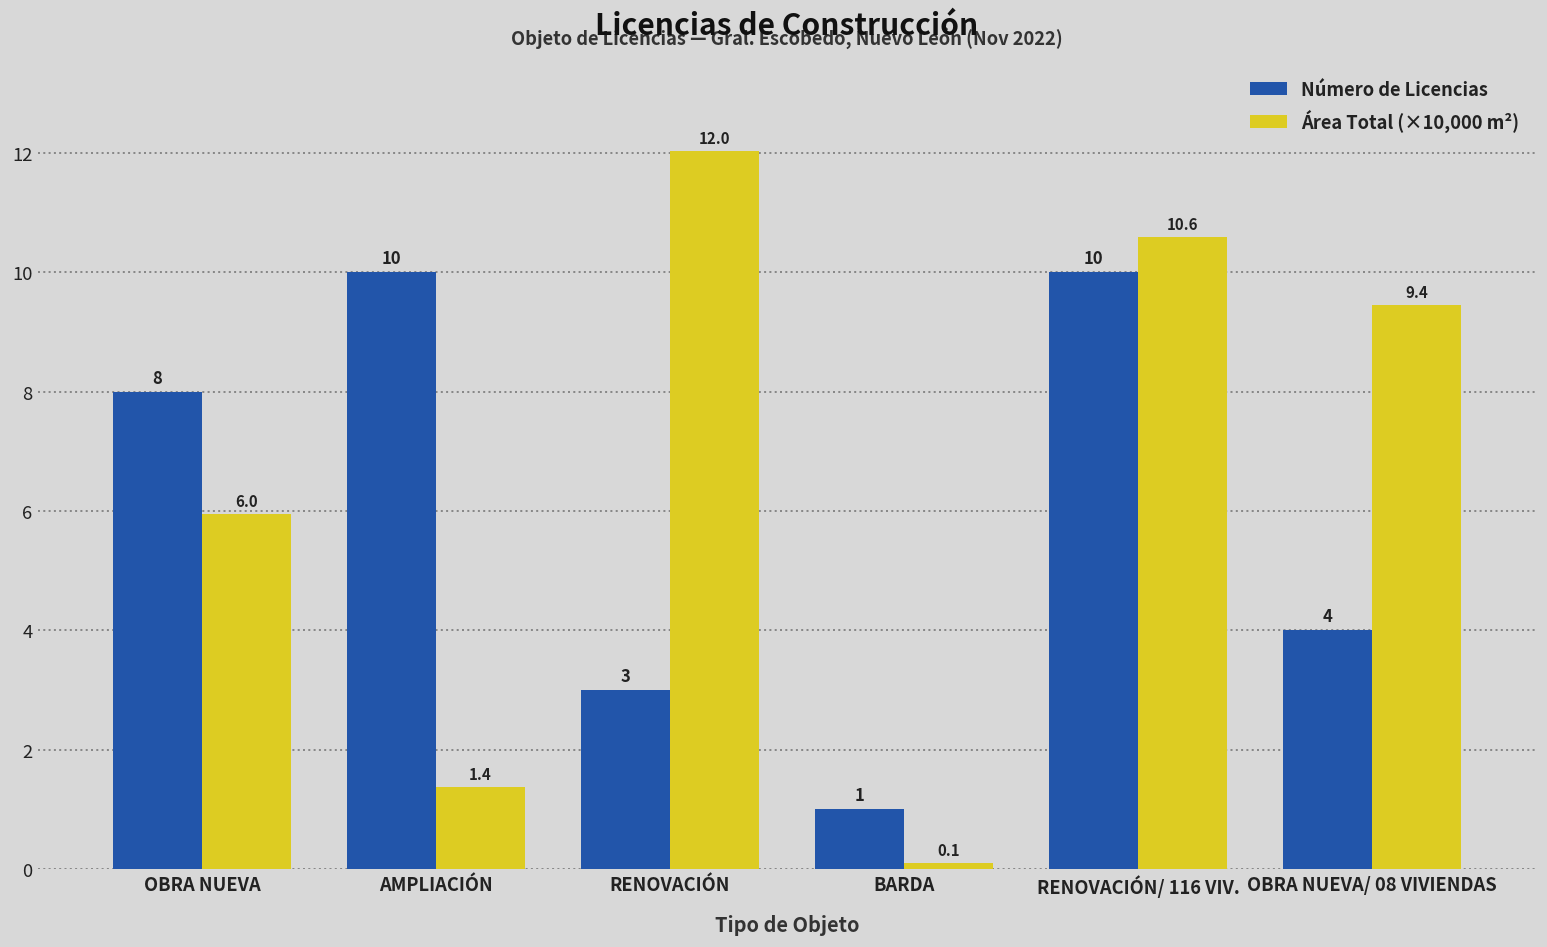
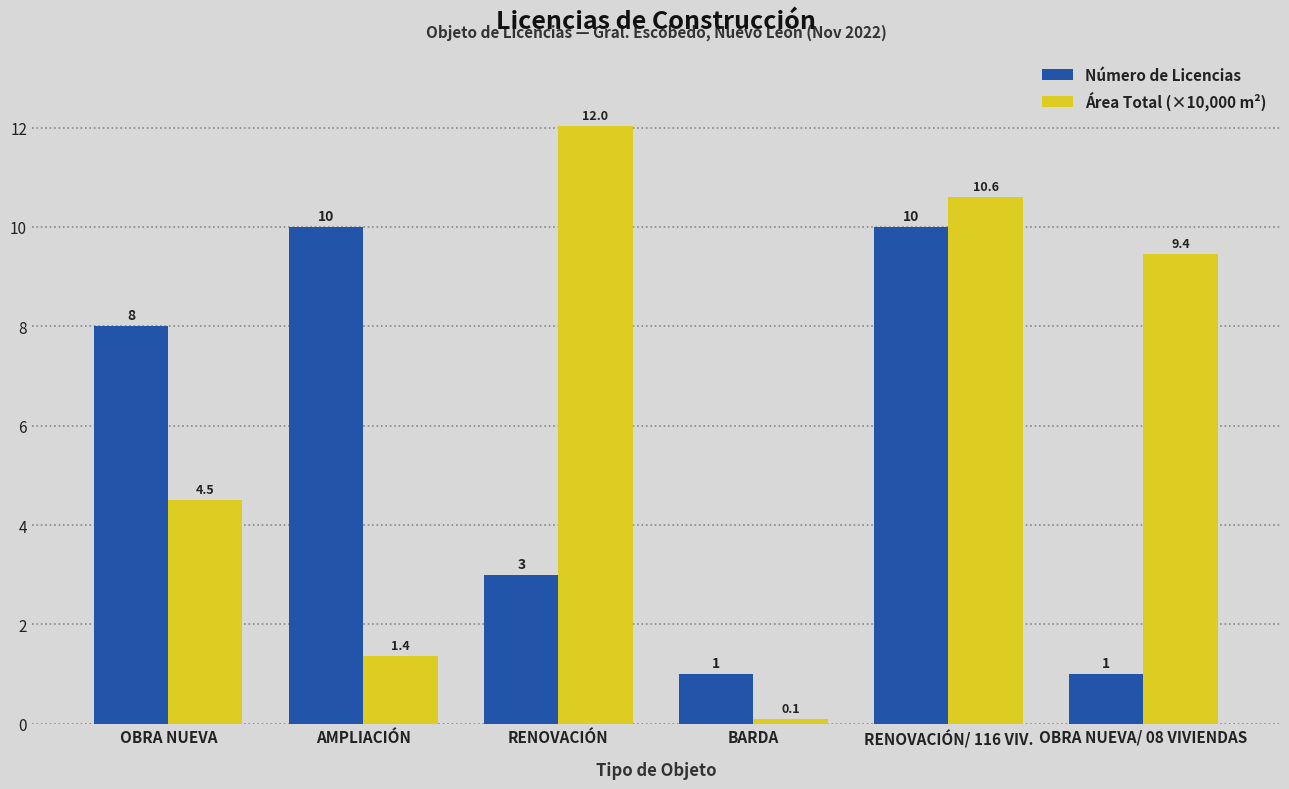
Área Total (×10,000 m²), OBRA NUEVA: 6.0 -> 4.5
Número de Licencias, OBRA NUEVA/ 08 VIVIENDAS: 4 -> 1
